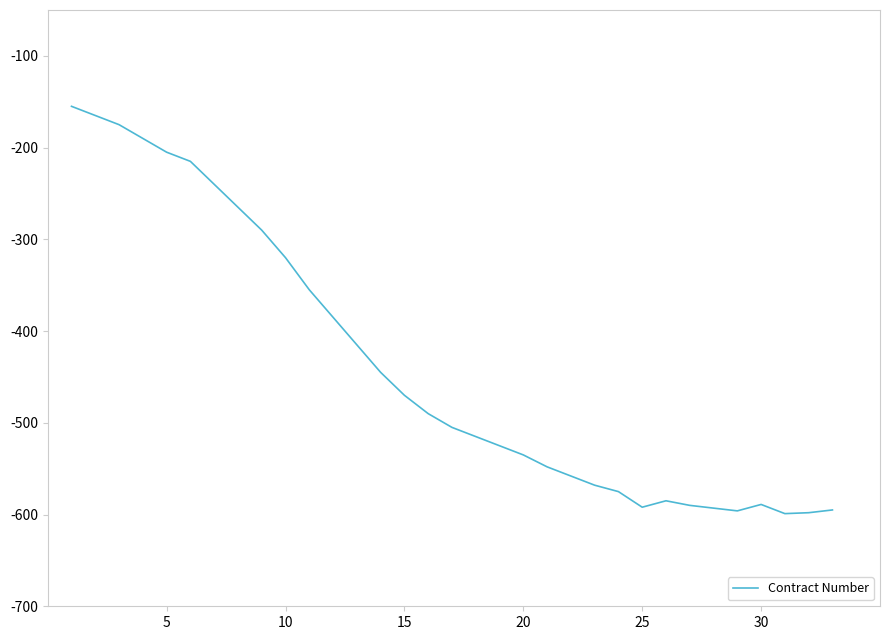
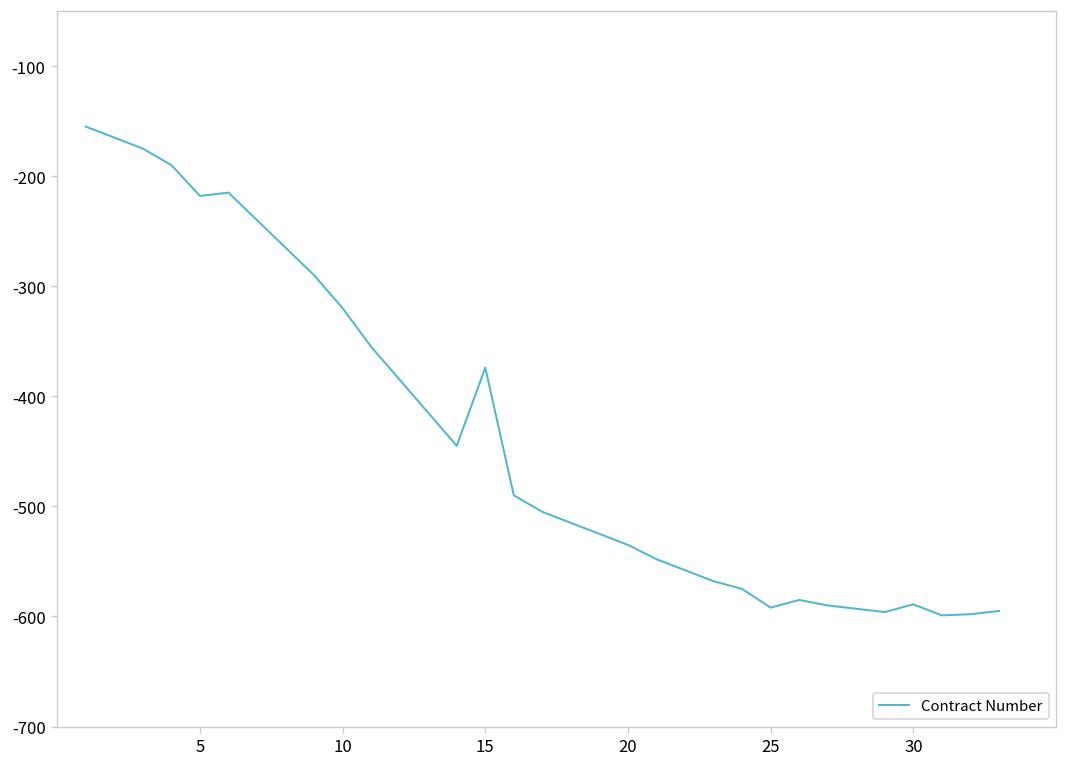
5: -210 -> -220
15: -470 -> -370
